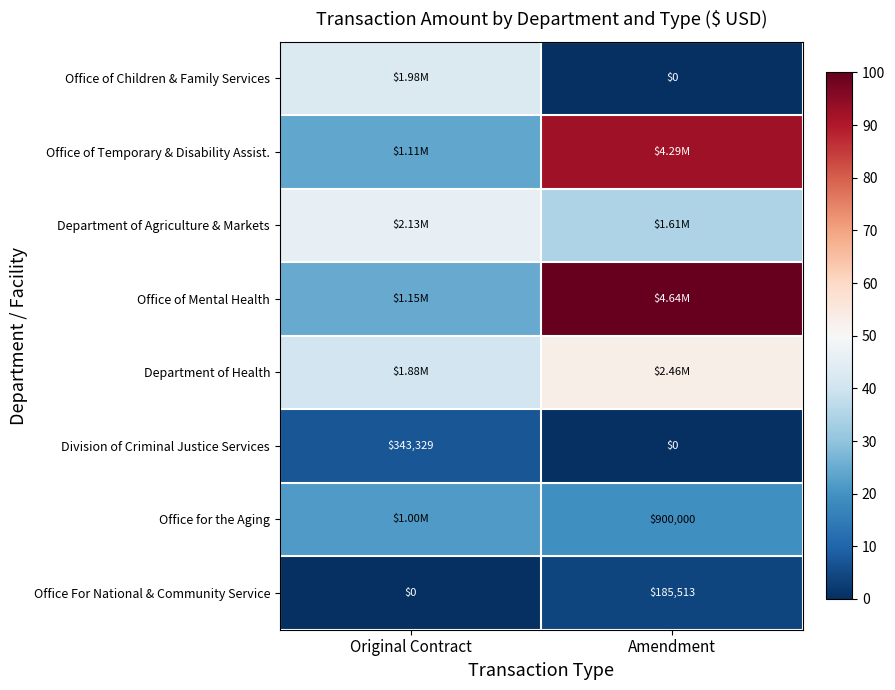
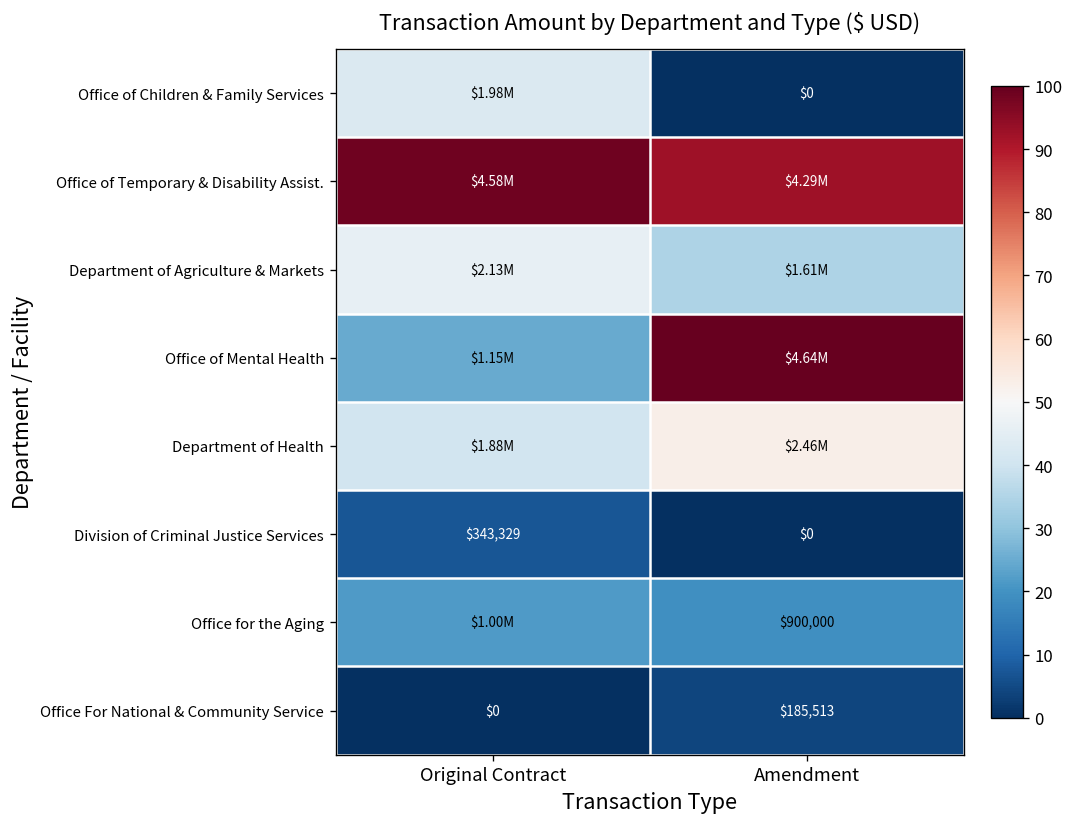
Office of Temporary & Disability Assist., Original Contract: $1.11M -> $4.58M
